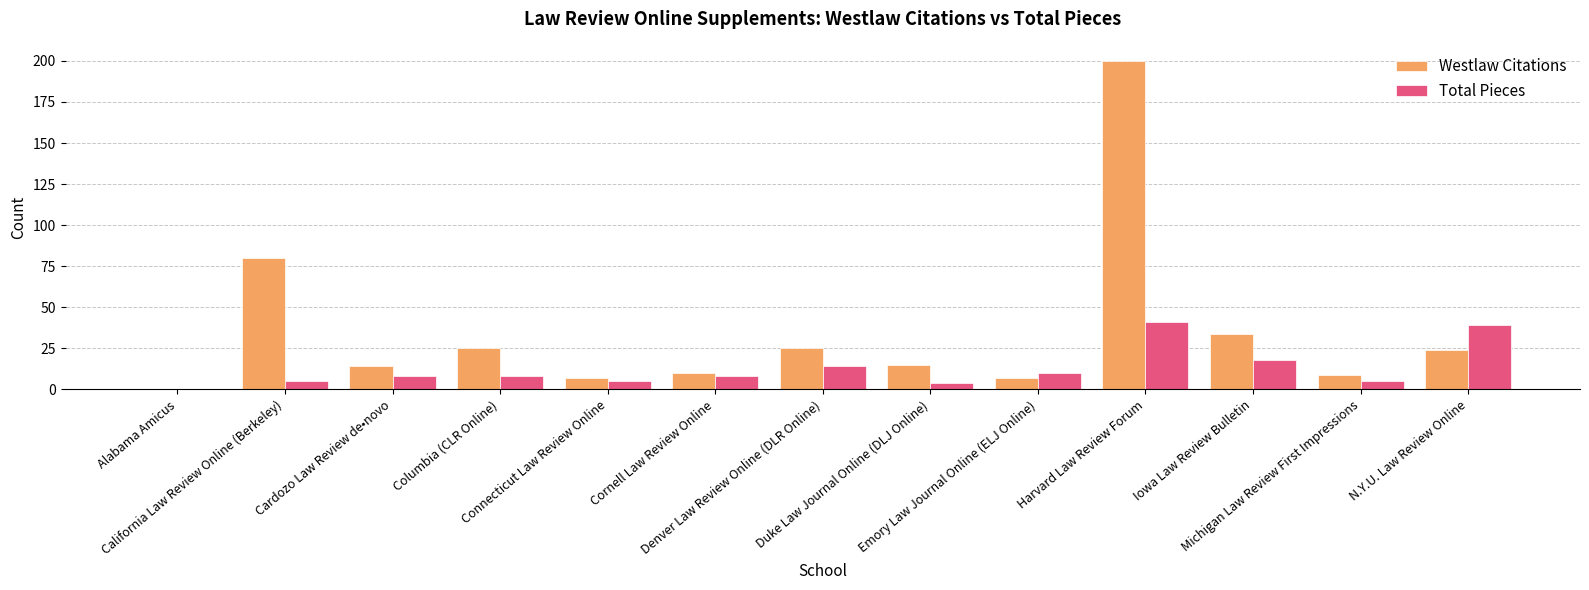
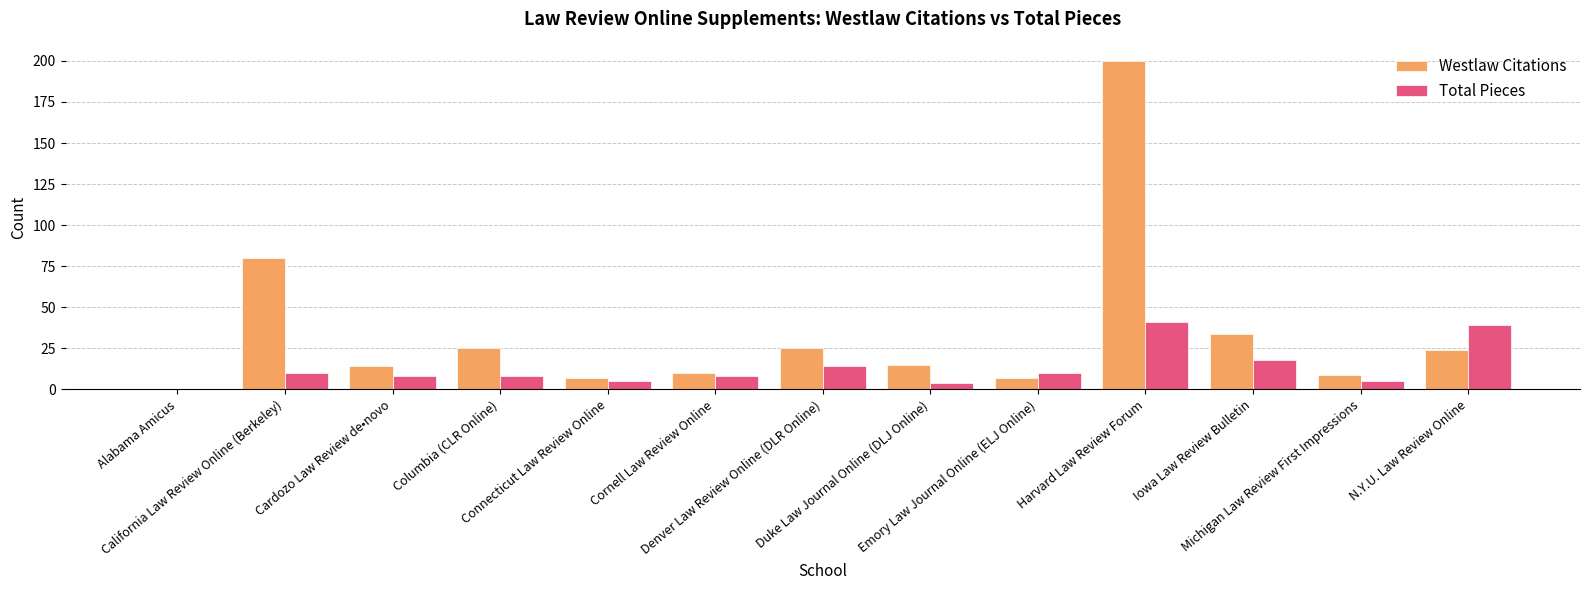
Total Pieces, California Law Review Online (Berkeley): 5 -> 10
